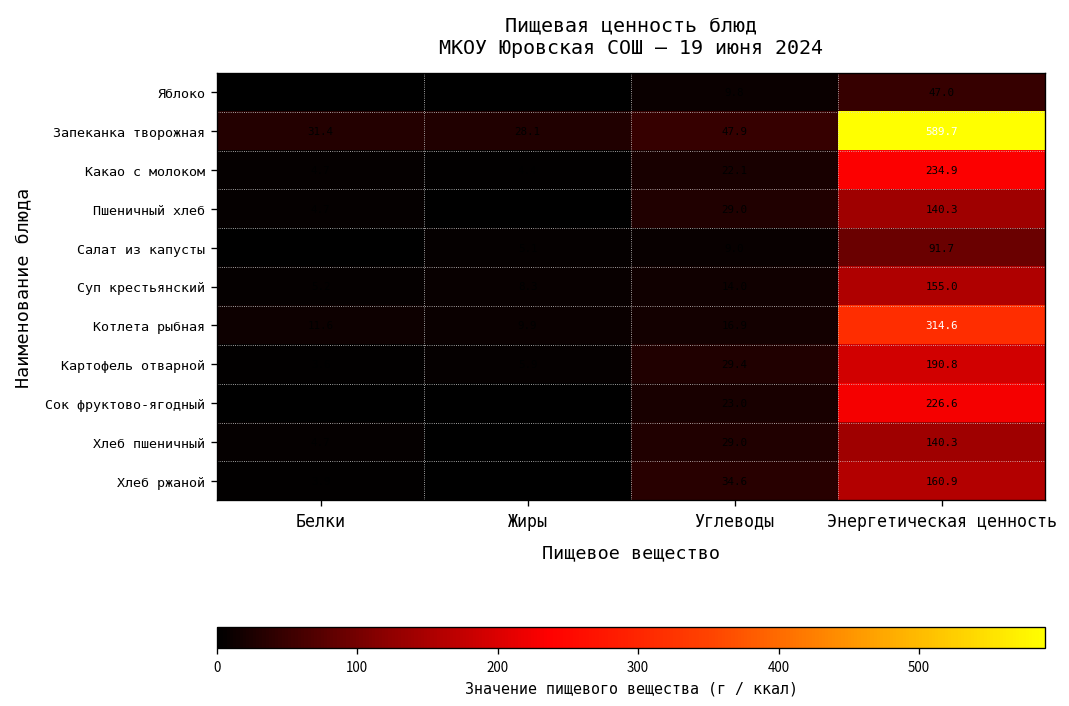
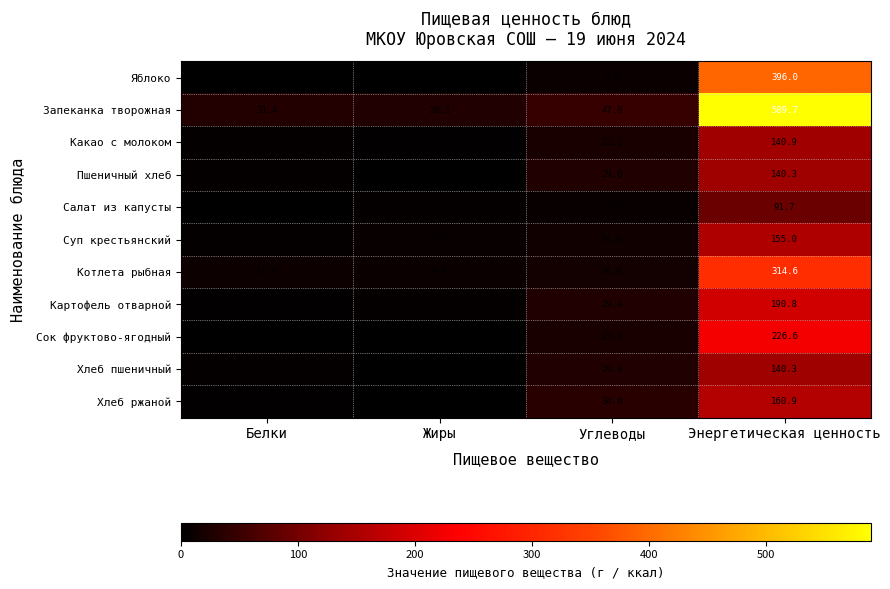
Яблоко, Энергетическая ценность: 47.0 -> 396.0
Какао с молоком, Энергетическая ценность: 234.9 -> 140.9
